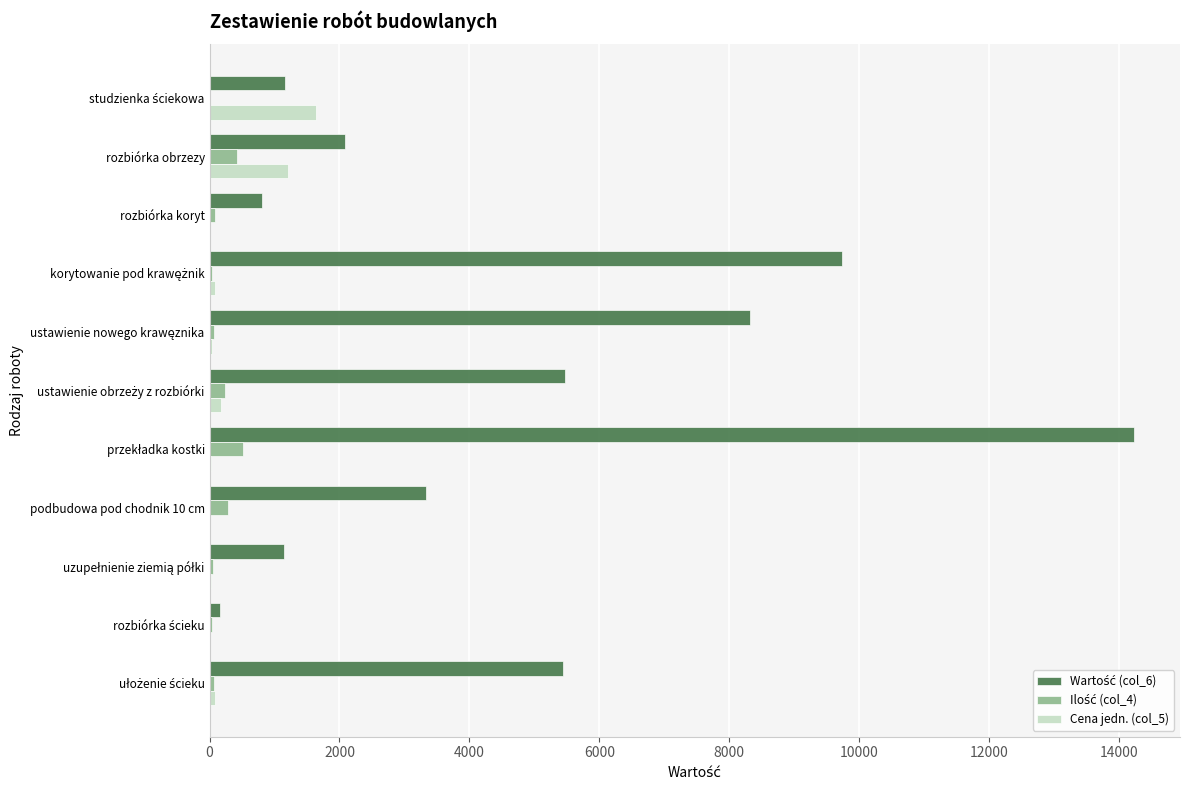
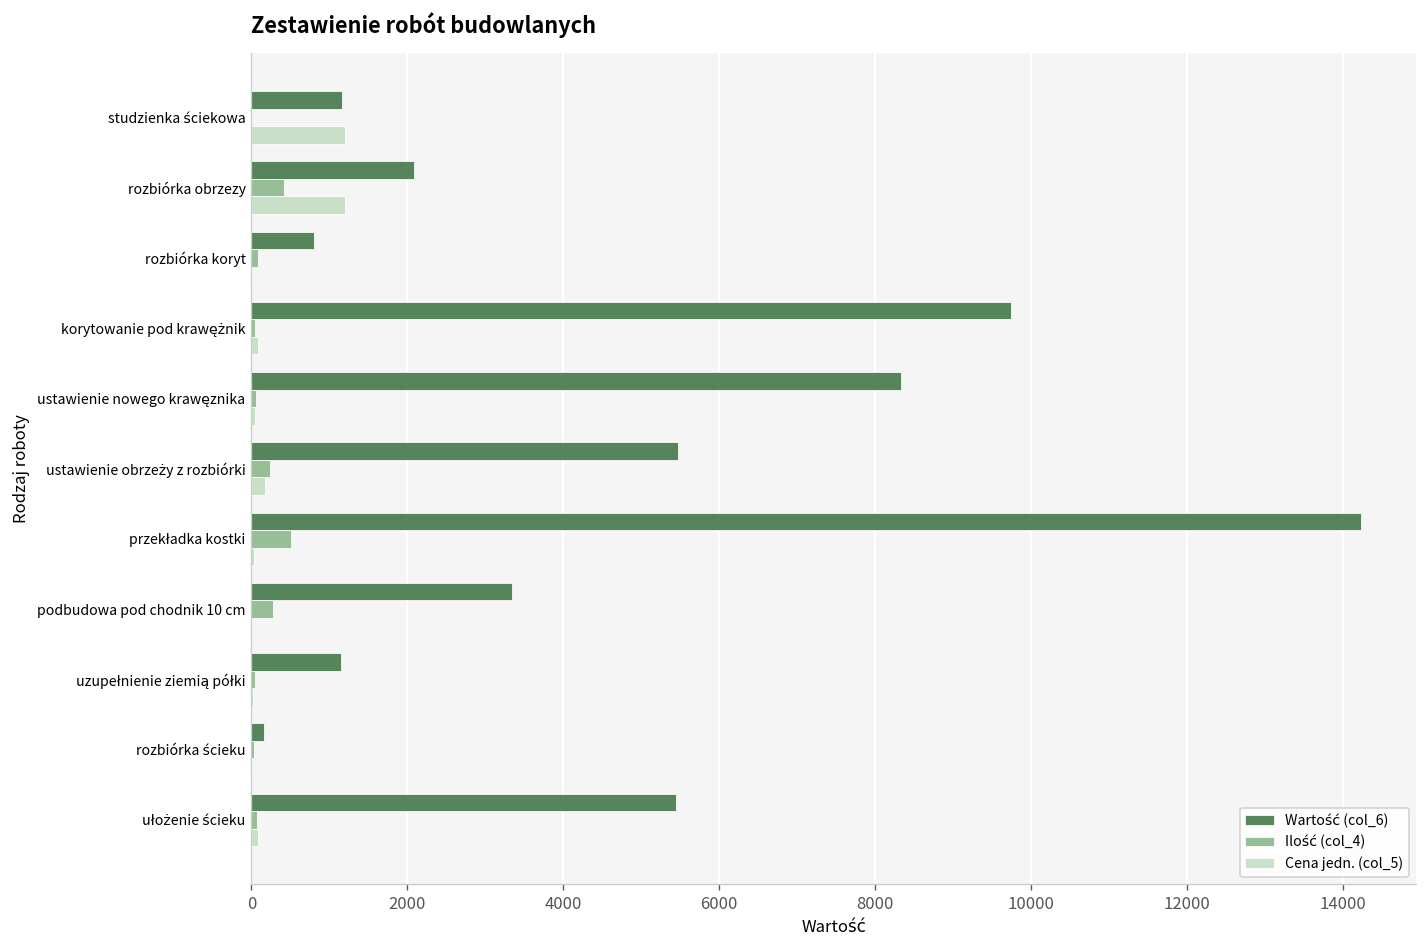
Cena jedn. (col_5), studzienka ściekowa: 1600 -> 1200
